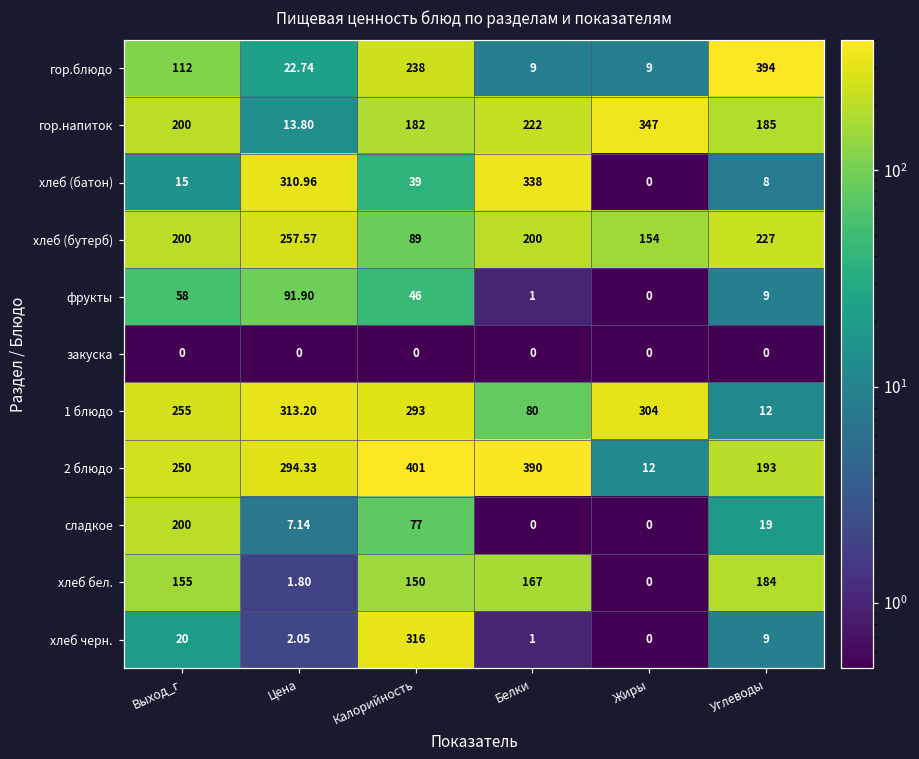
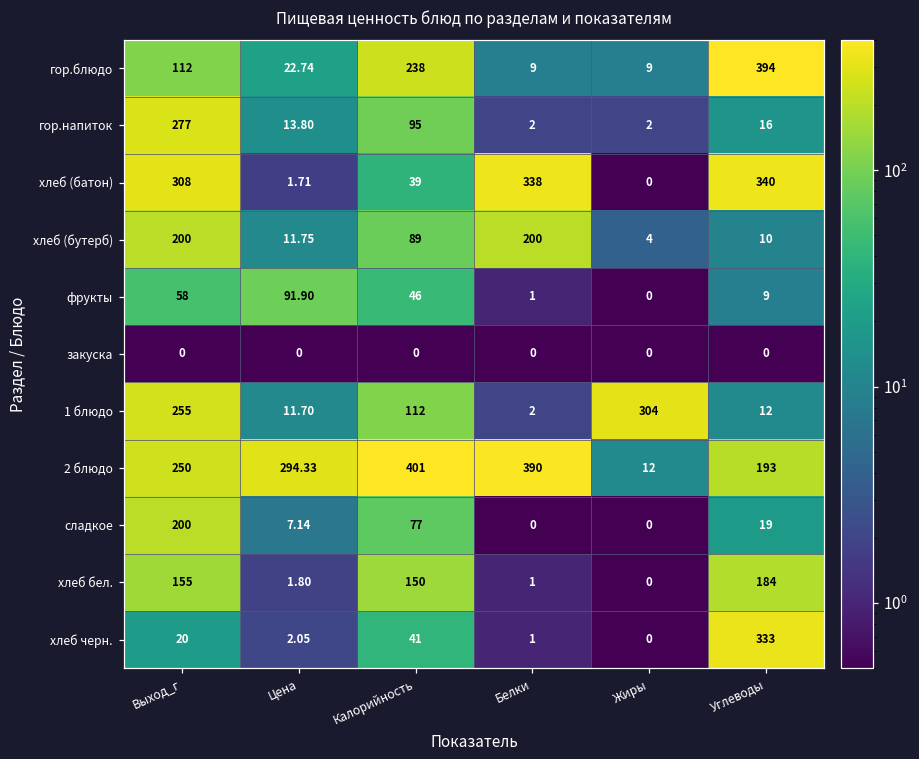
гор.напиток, Выход_г: 200 -> 277
гор.напиток, Калорийность: 182 -> 95
гор.напиток, Белки: 222 -> 2
гор.напиток, Жиры: 347 -> 2
гор.напиток, Углеводы: 185 -> 16
хлеб (батон), Выход_г: 15 -> 308
хлеб (батон), Цена: 310.96 -> 1.71
хлеб (батон), Углеводы: 8 -> 340
хлеб (бутерб), Цена: 257.57 -> 11.75
хлеб (бутерб), Жиры: 154 -> 4
хлеб (бутерб), Углеводы: 227 -> 10
1 блюдо, Цена: 313.20 -> 11.70
1 блюдо, Калорийность: 293 -> 112
1 блюдо, Белки: 80 -> 2
хлеб бел., Белки: 167 -> 1
хлеб черн., Калорийность: 316 -> 41
хлеб черн., Углеводы: 9 -> 333
